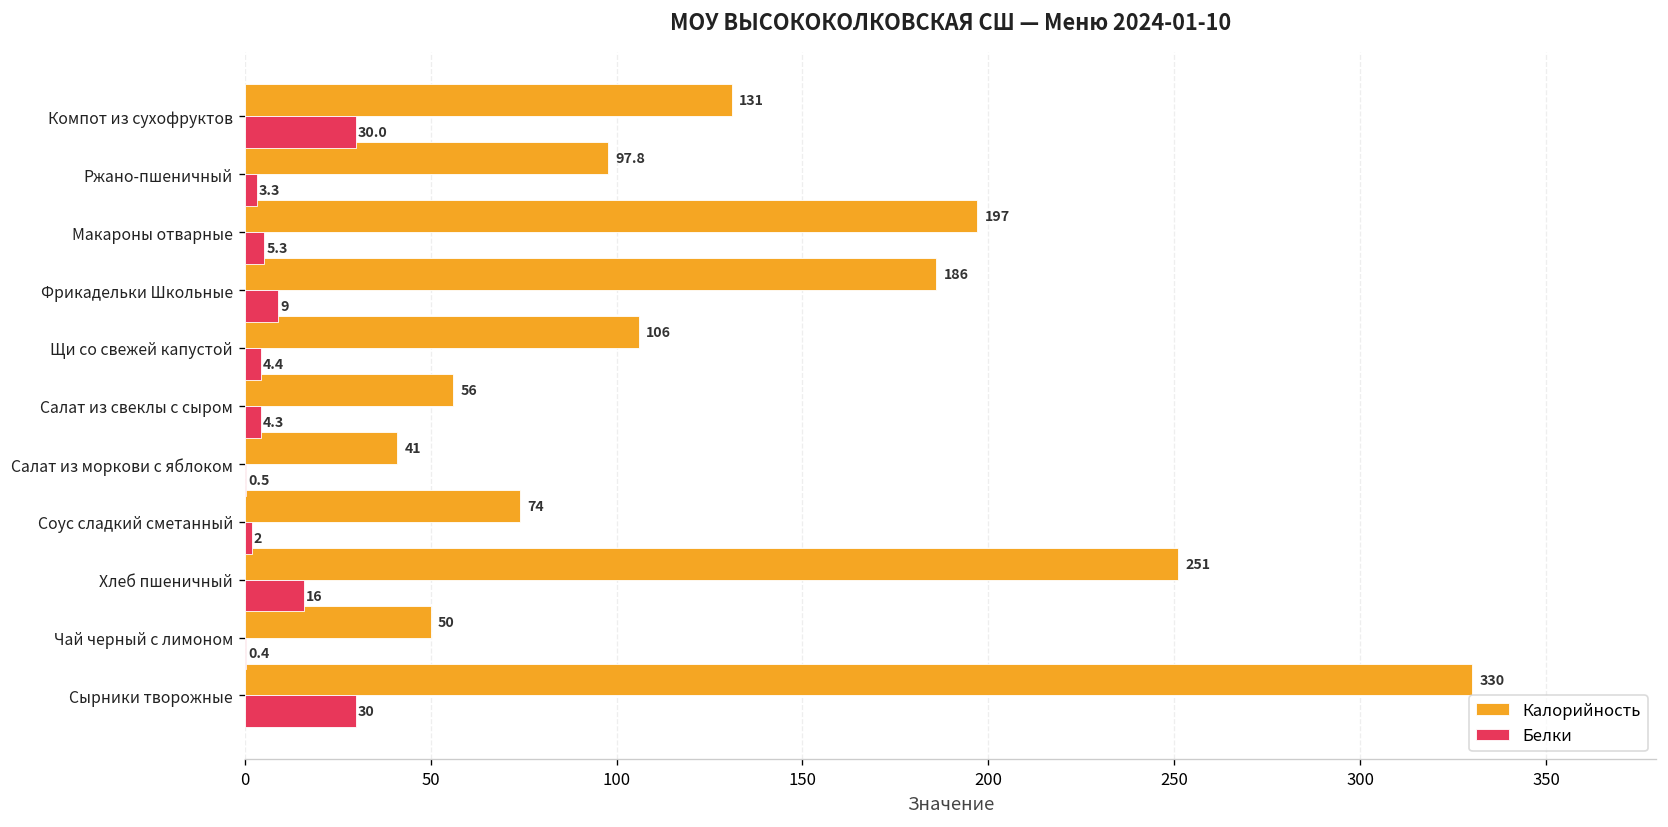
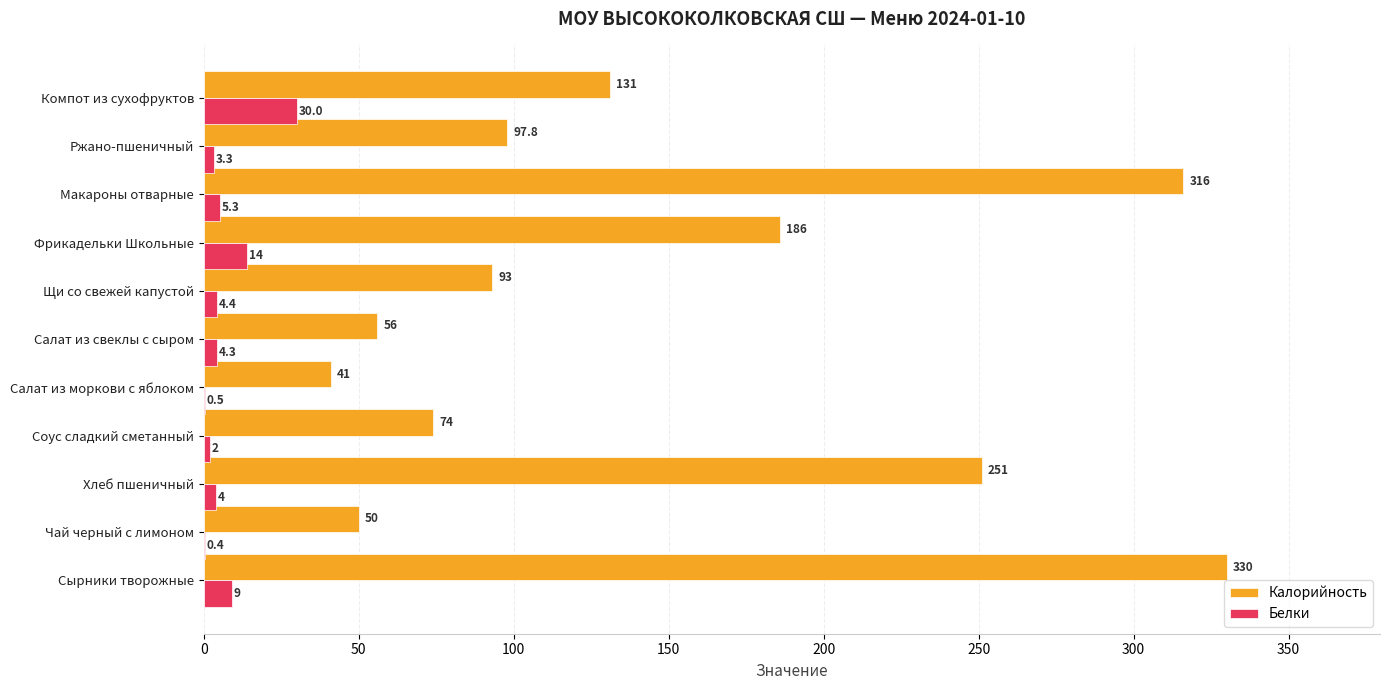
Калорийность, Макароны отварные: 197 -> 316
Белки, Фрикадельки Школьные: 9 -> 14
Калорийность, Щи со свежей капустой: 106 -> 93
Белки, Хлеб пшеничный: 16 -> 4
Белки, Сырники творожные: 30 -> 9
